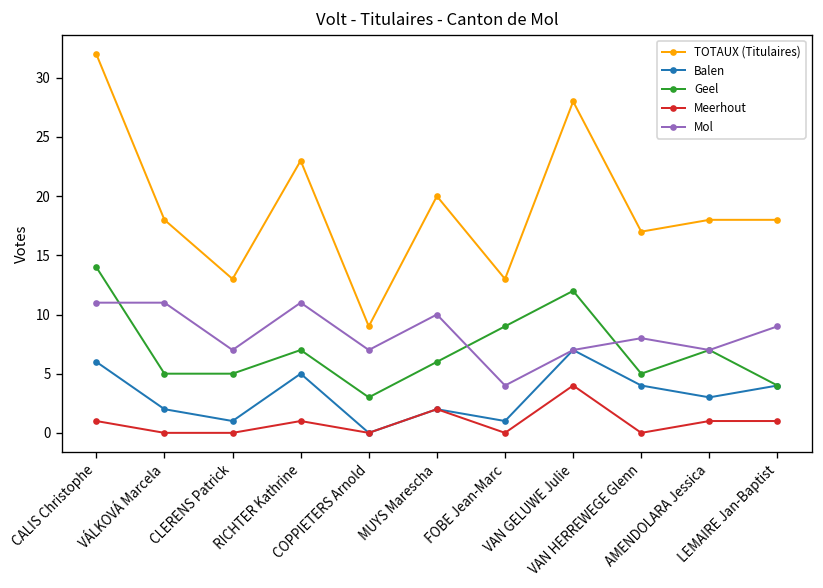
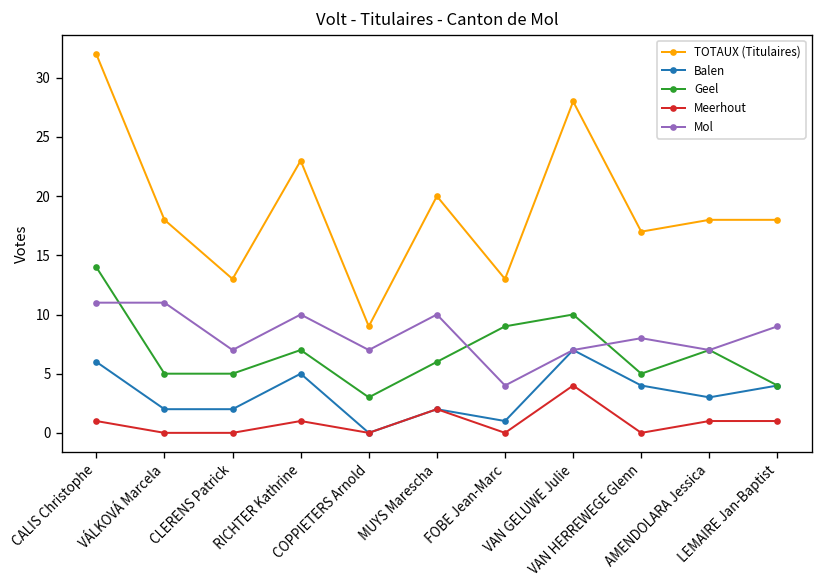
Balen, CLERENS Patrick: 1 -> 2
Mol, RICHTER Kathrine: 11 -> 10
Geel, VAN GELUWE Julie: 12 -> 10
